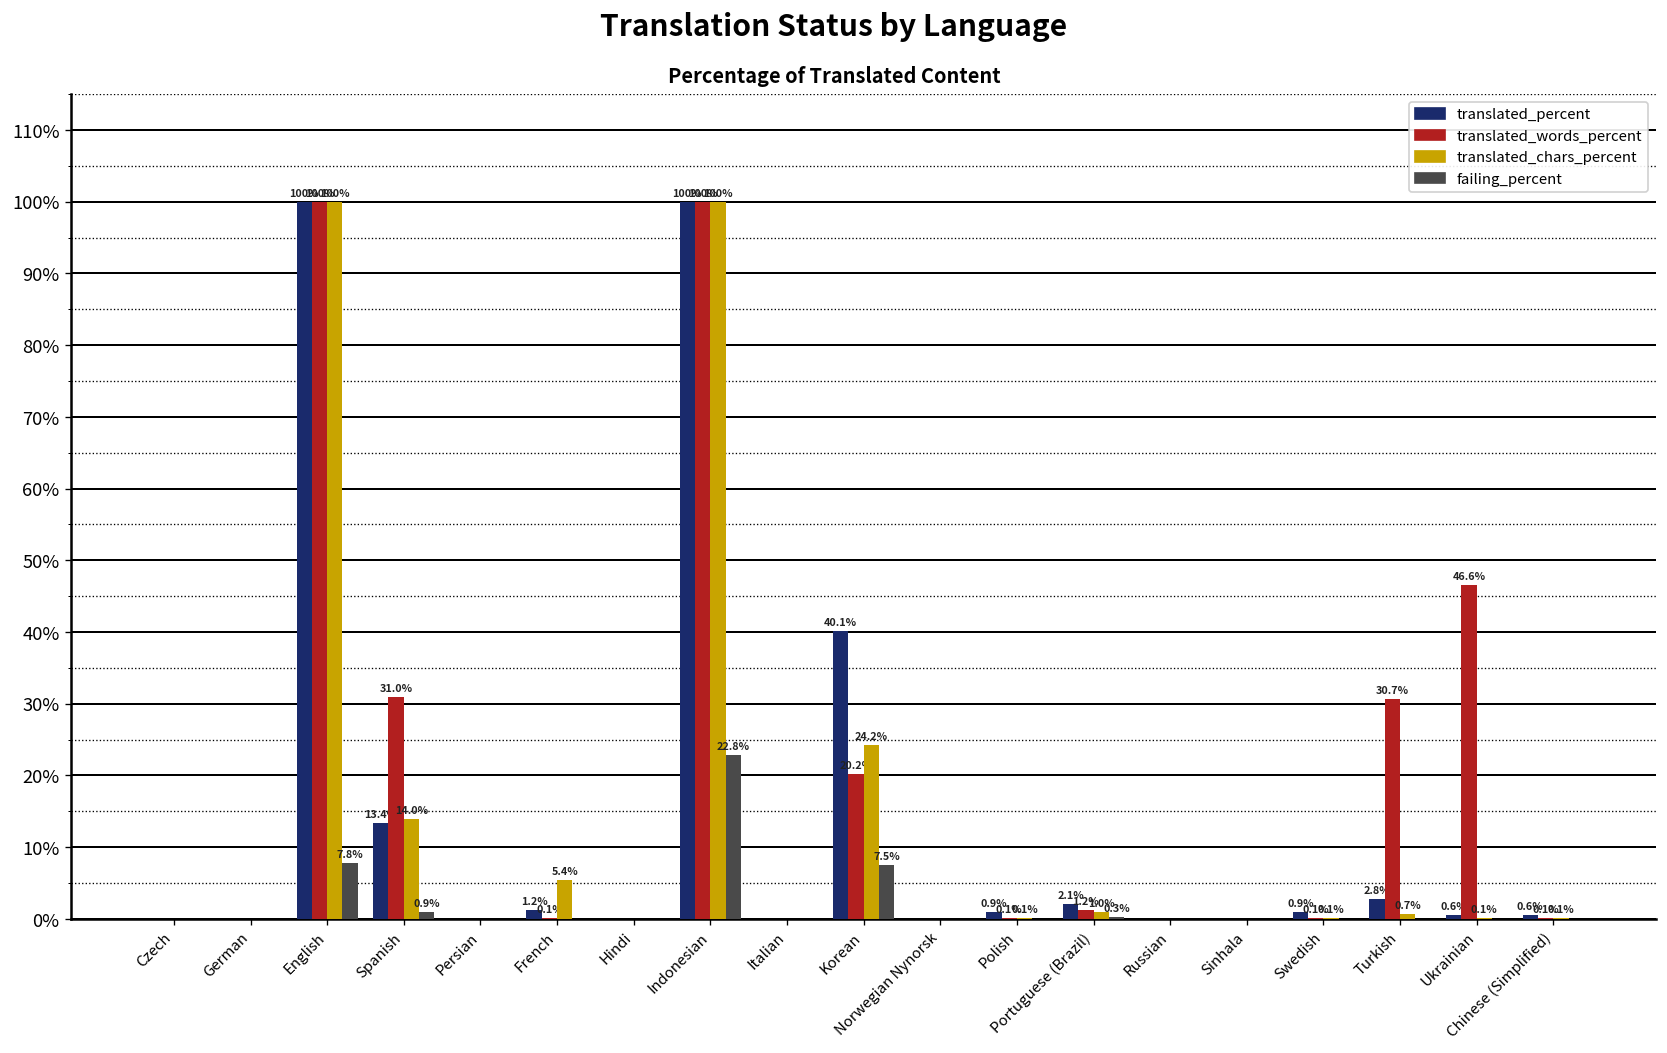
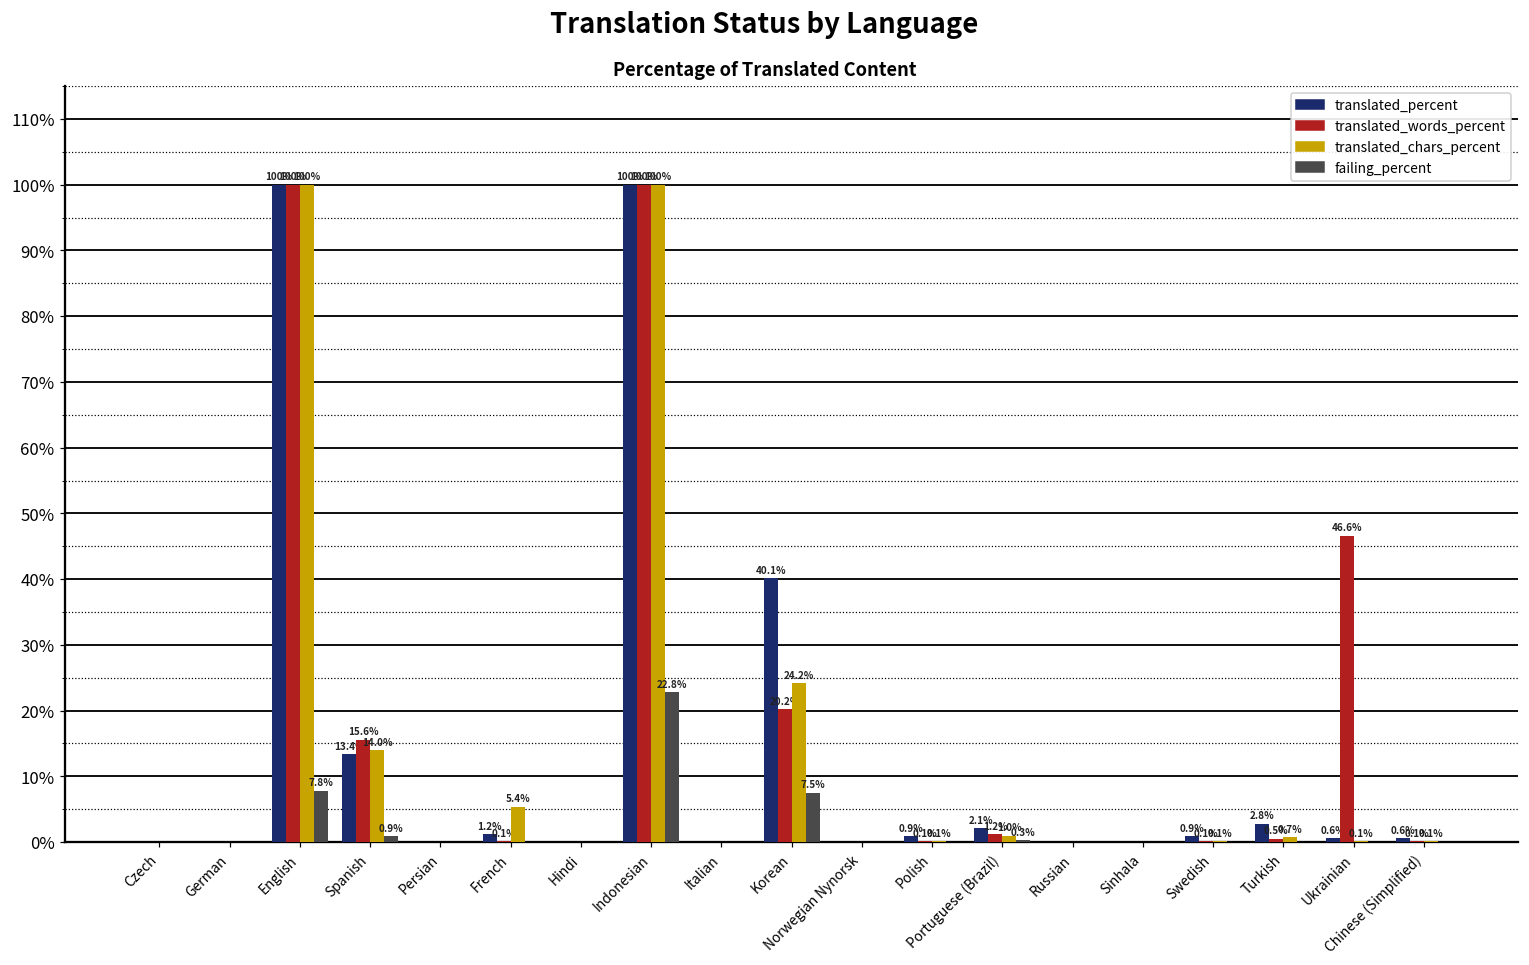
translated_words_percent, Spanish: 31.0% -> 15.6%
translated_words_percent, Turkish: 30.7% -> 0.5%
